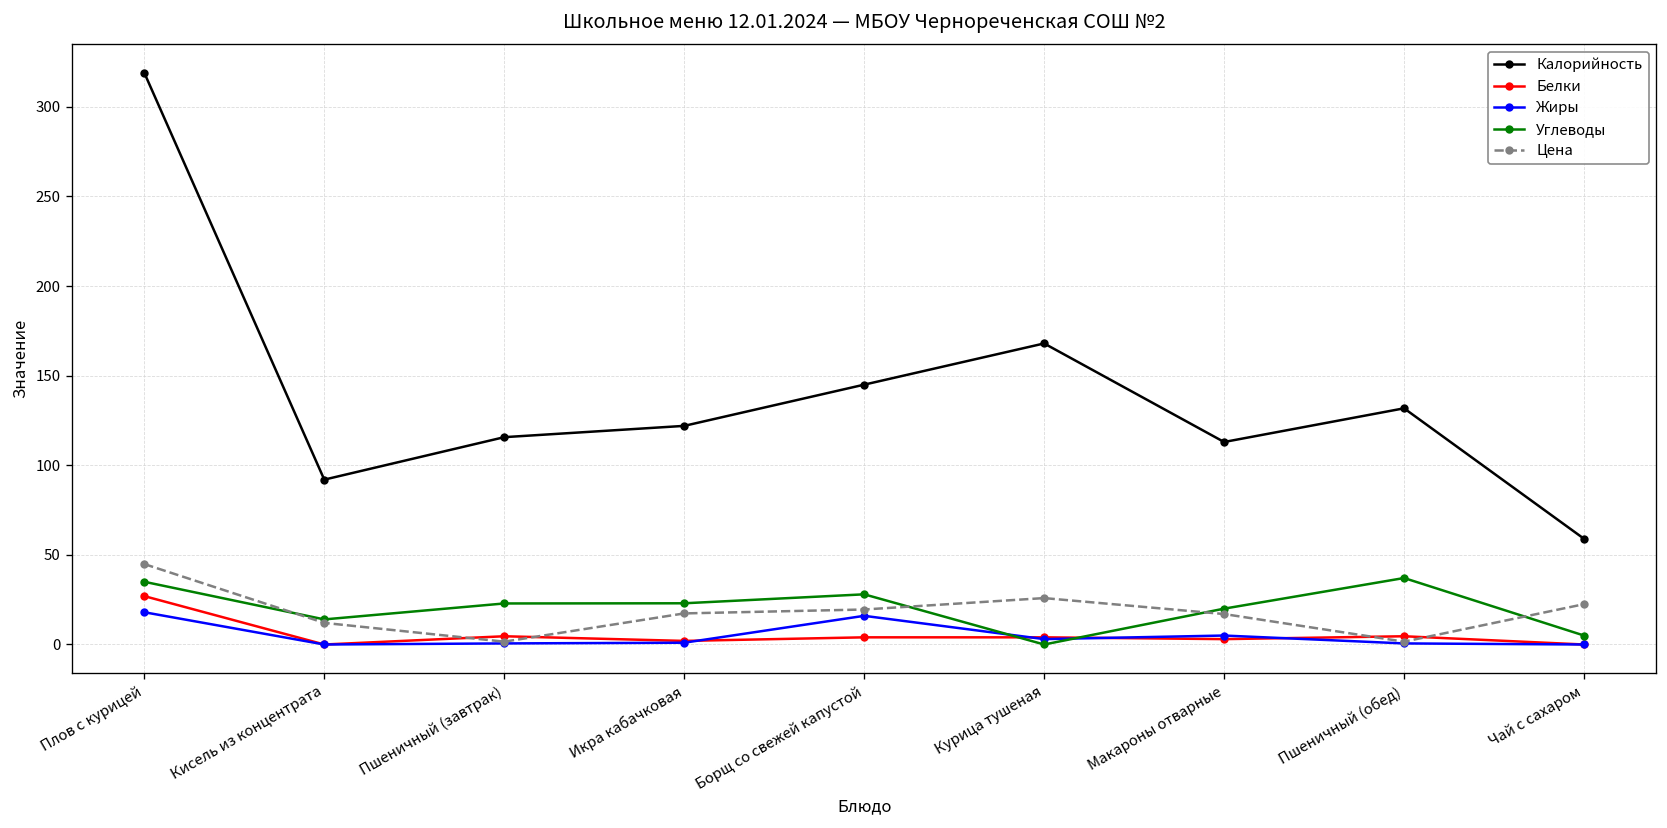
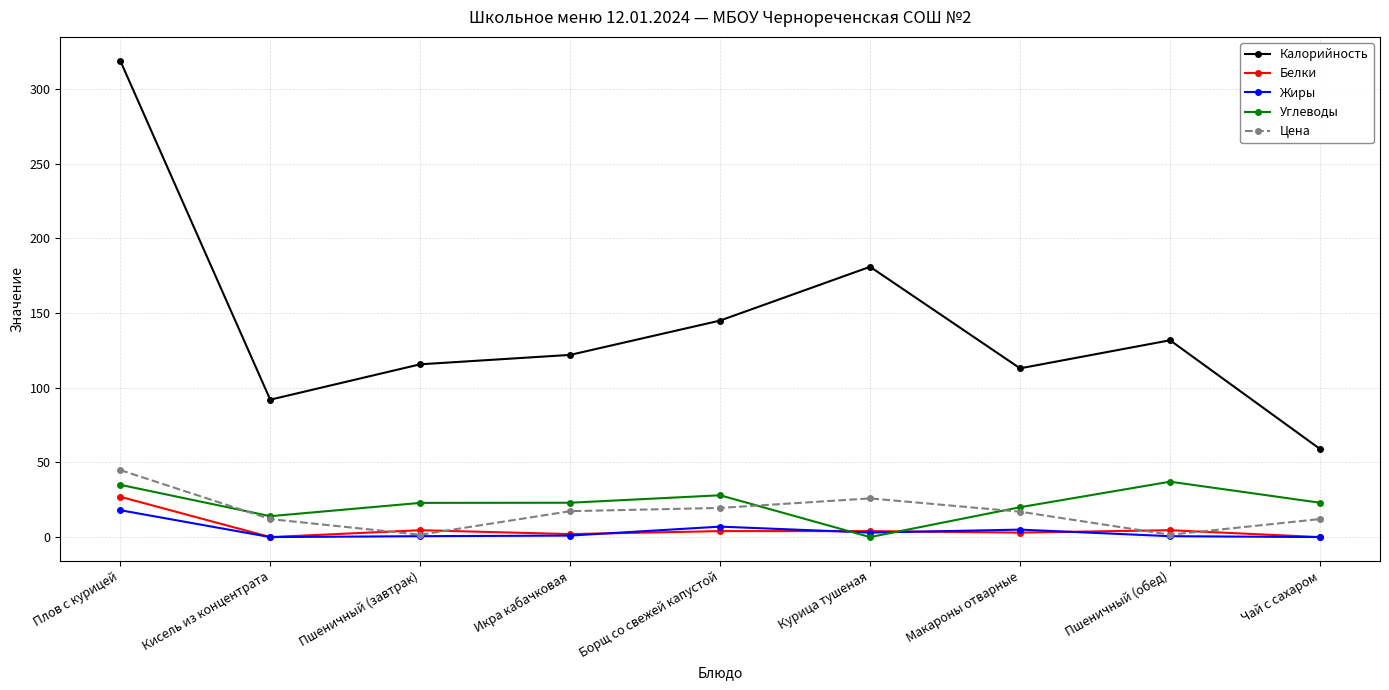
Жиры, Борщ со свежей капустой: 16 -> 7
Калорийность, Курица тушеная: 168 -> 181
Углеводы, Чай с сахаром: 5 -> 23
Цена, Чай с сахаром: 23 -> 12
